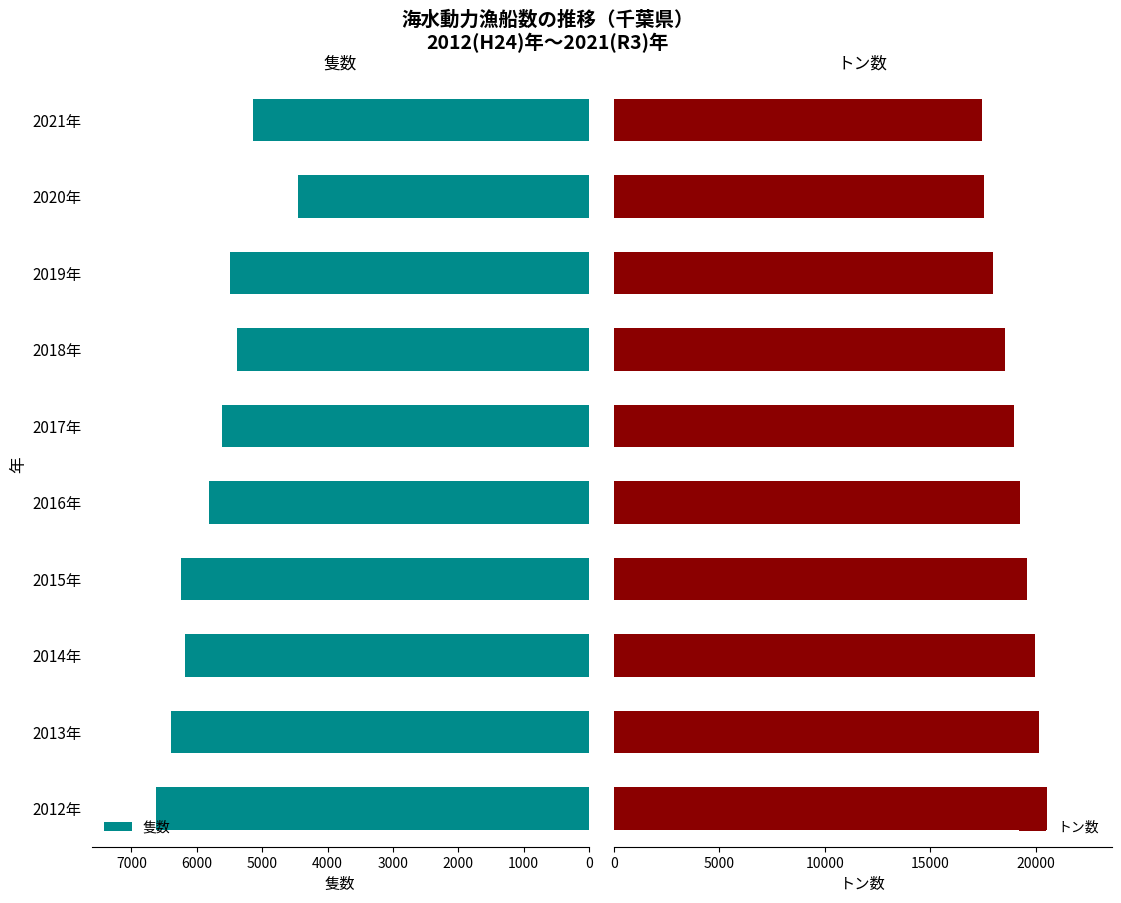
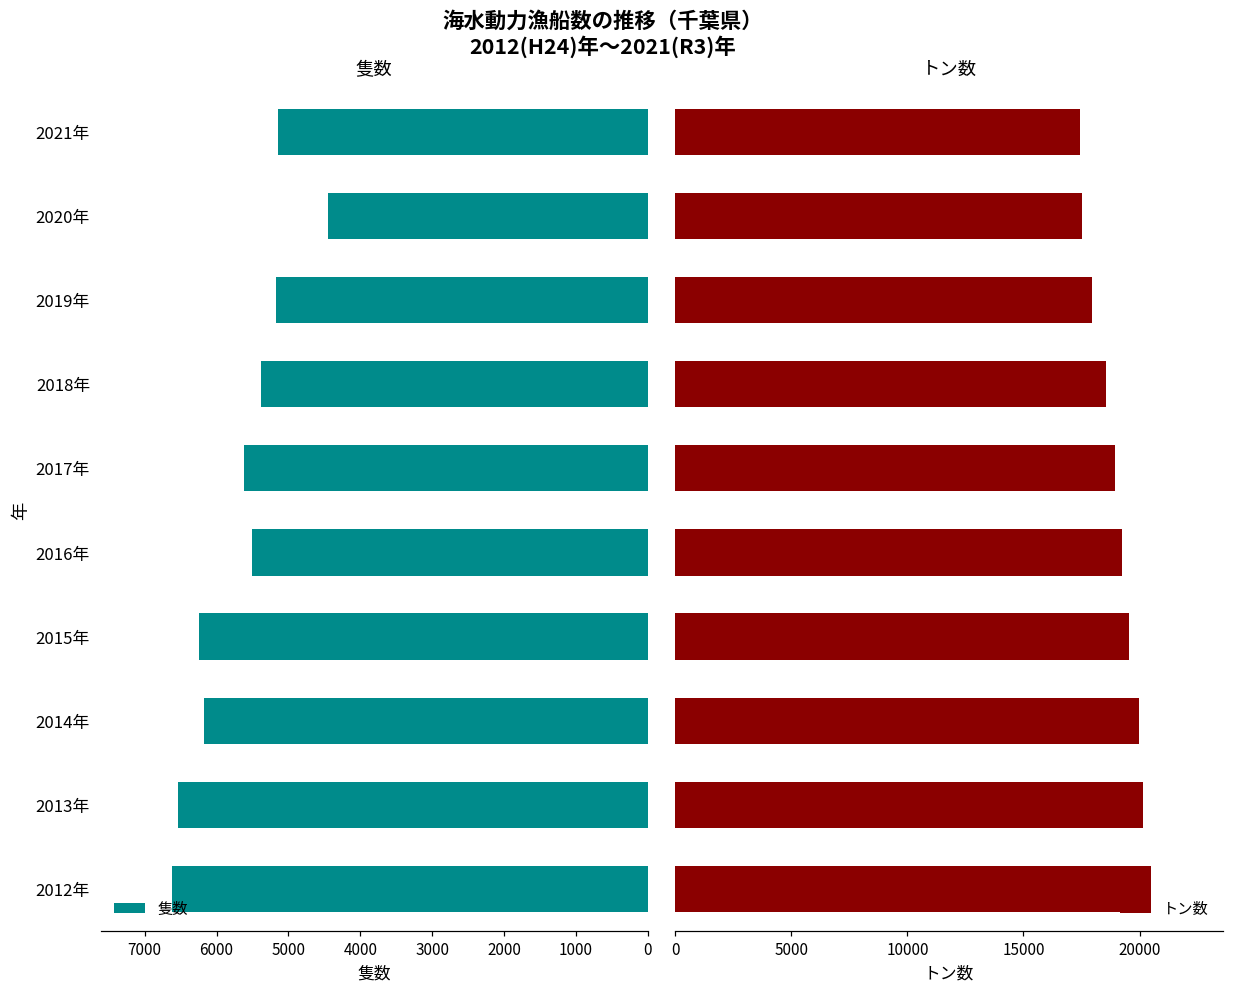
隻数, 2019年: 5500 -> 5200
隻数, 2016年: 5800 -> 5500
隻数, 2013年: 6400 -> 6500
